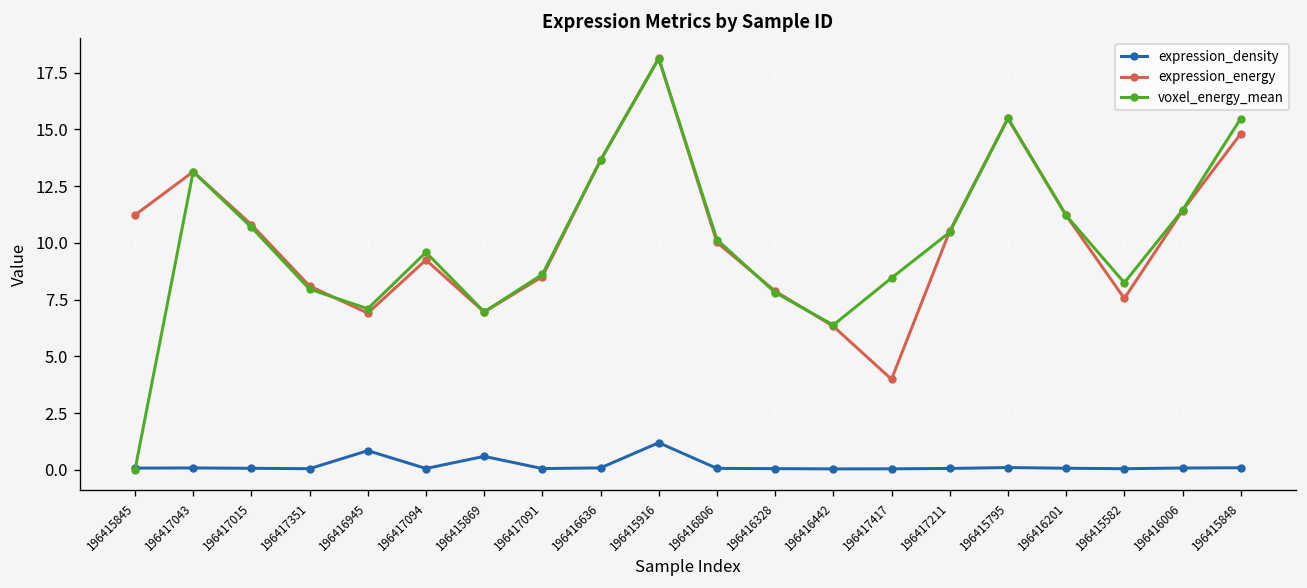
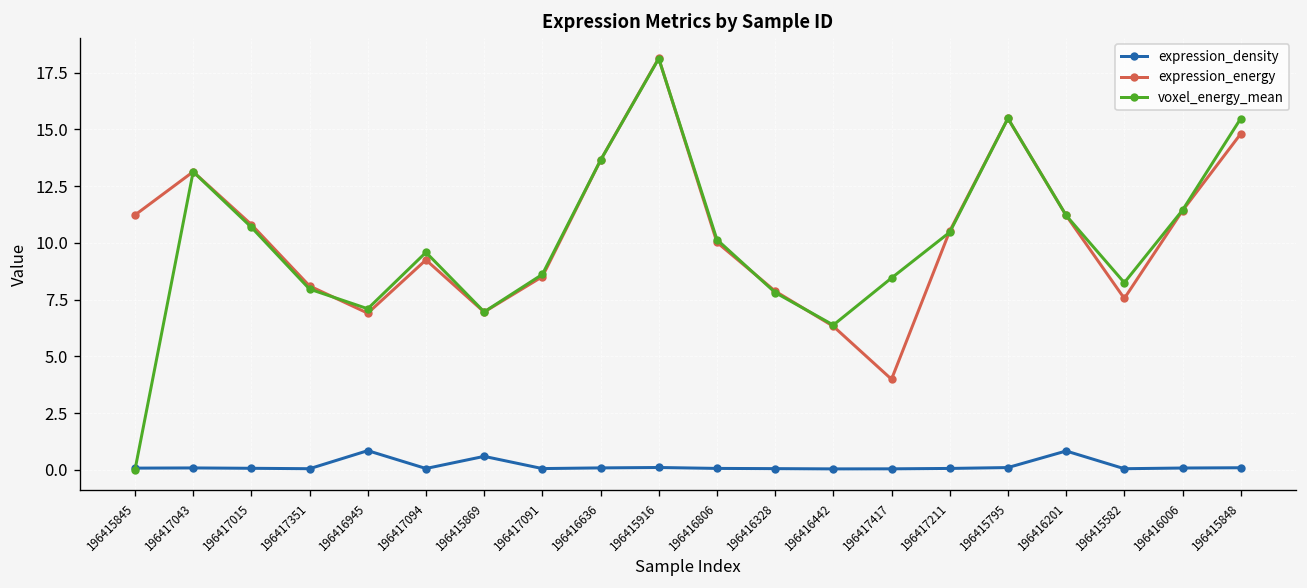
expression_density, 196415916: 1.2 -> 0.1
expression_density, 196416201: 0.1 -> 0.8
